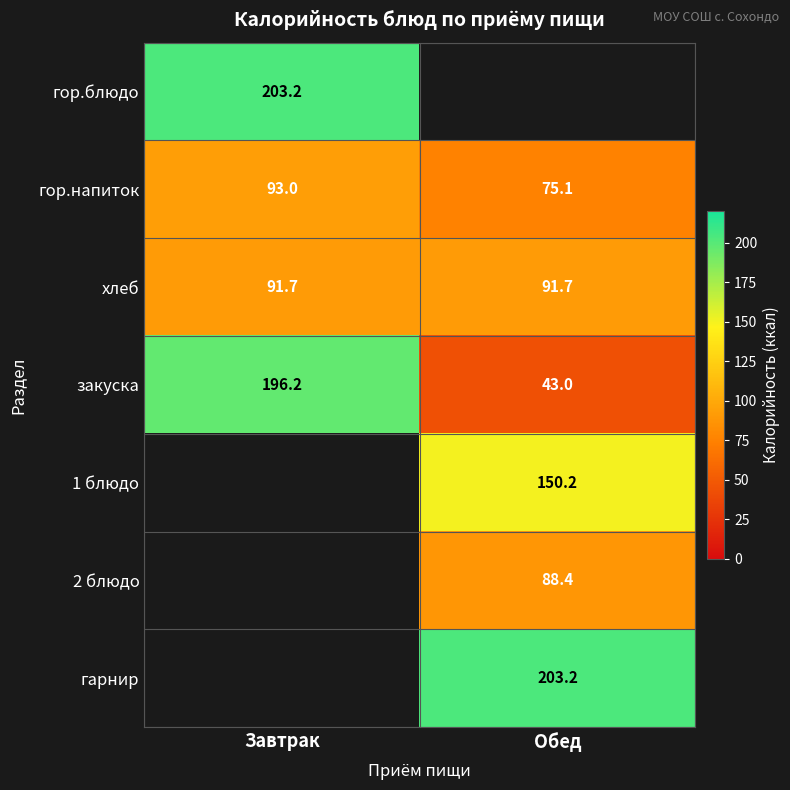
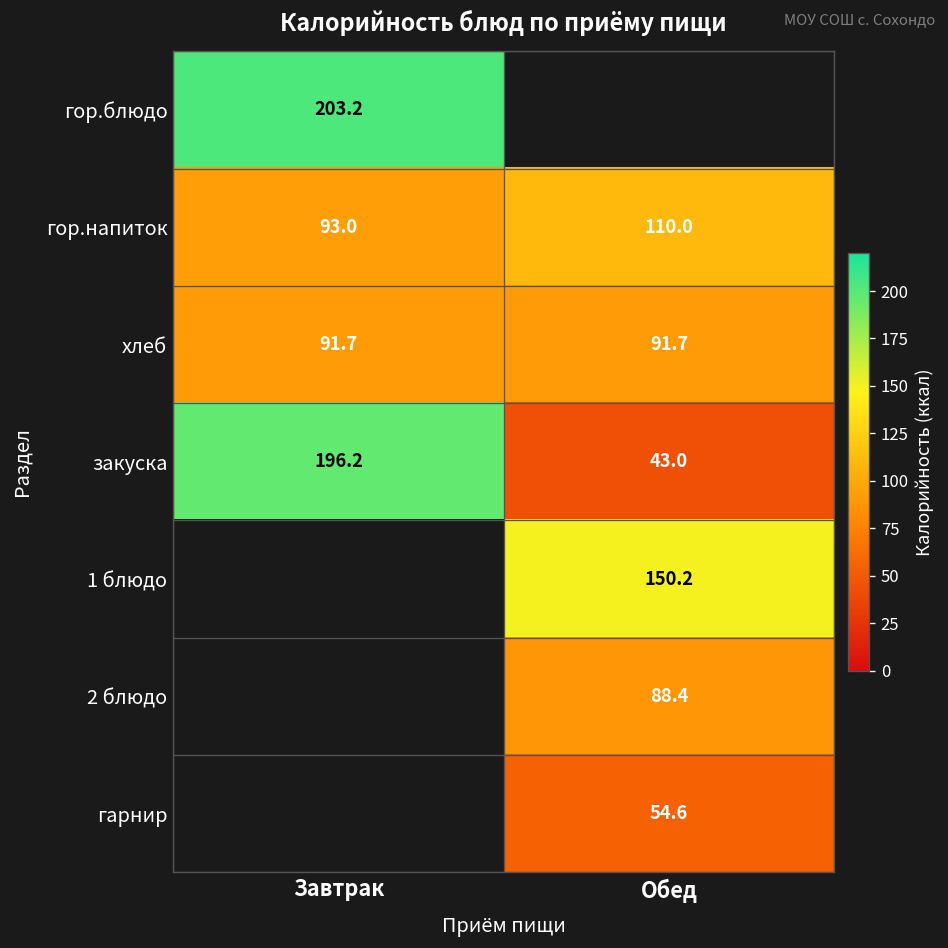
гор.напиток, Обед: 75.1 -> 110.0
гарнир, Обед: 203.2 -> 54.6
